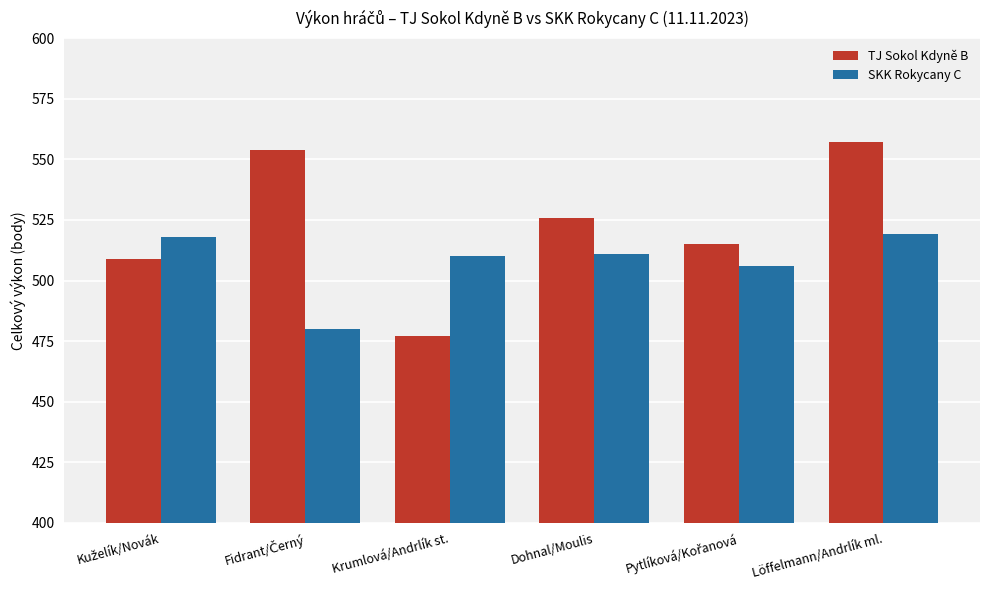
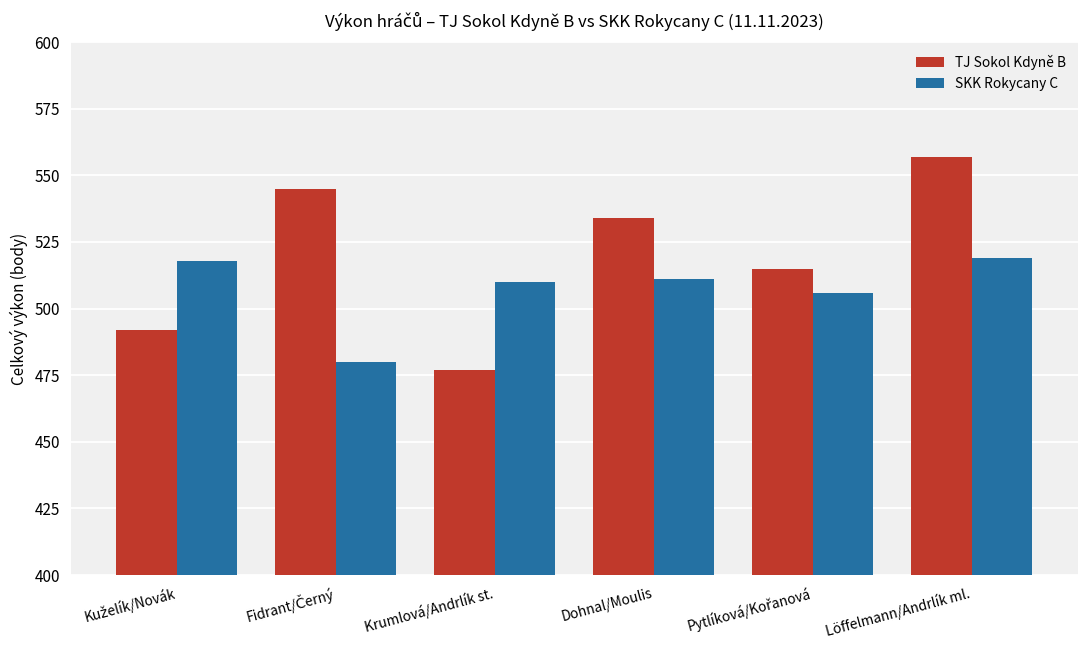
TJ Sokol Kdyně B, Kuželík/Novák: 509 -> 492
TJ Sokol Kdyně B, Fidrant/Černý: 554 -> 545
TJ Sokol Kdyně B, Dohnal/Moulis: 526 -> 534
